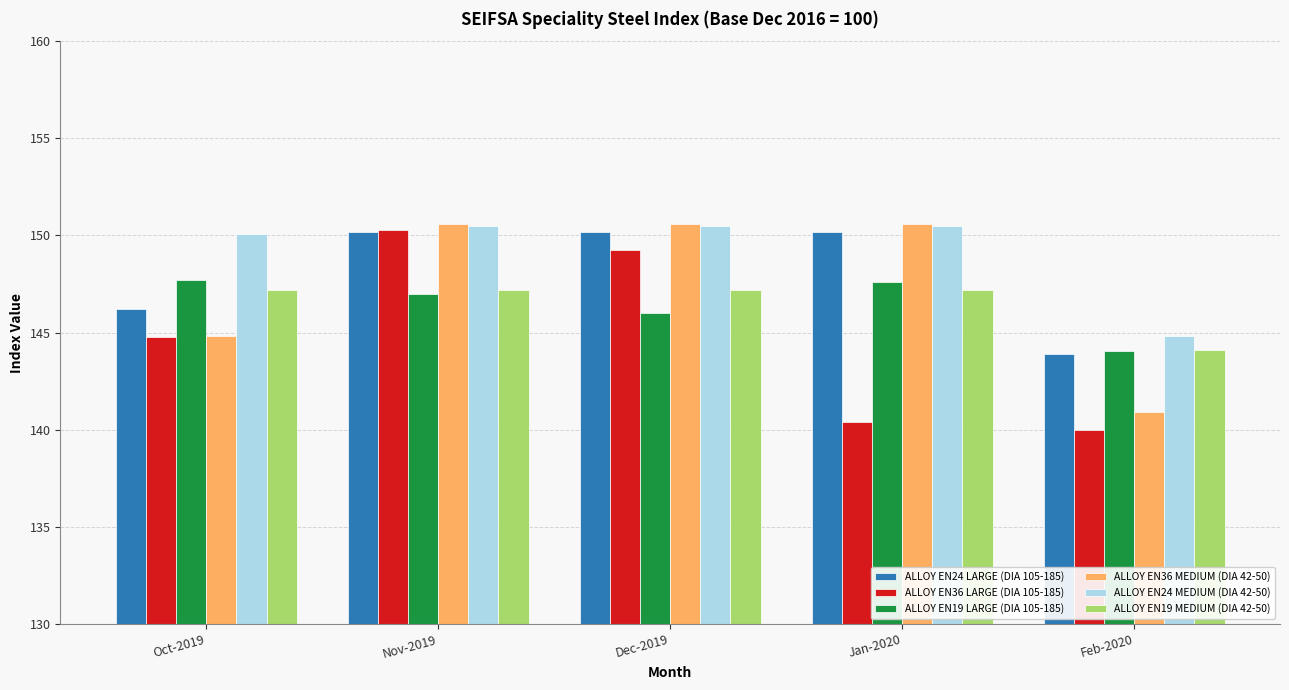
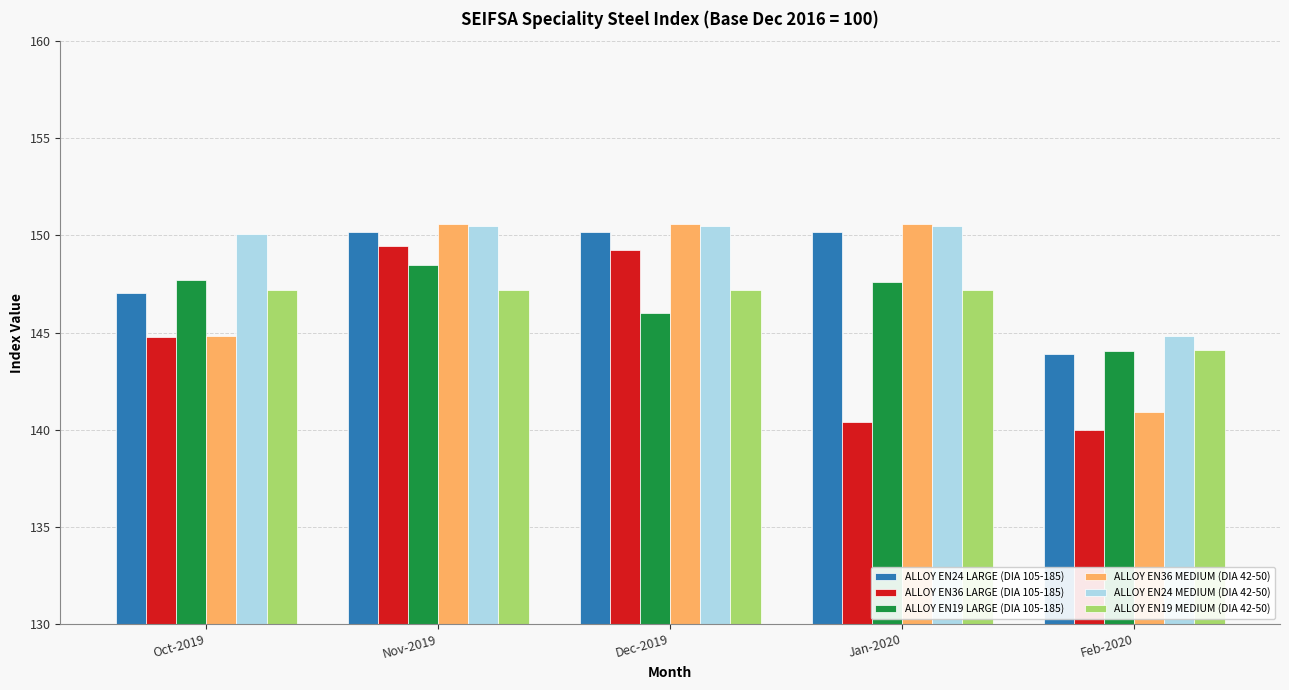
ALLOY EN24 LARGE (DIA 105-185), Oct-2019: 146.2 -> 147.0
ALLOY EN36 LARGE (DIA 105-185), Nov-2019: 150.3 -> 149.4
ALLOY EN19 LARGE (DIA 105-185), Nov-2019: 147.0 -> 148.5
